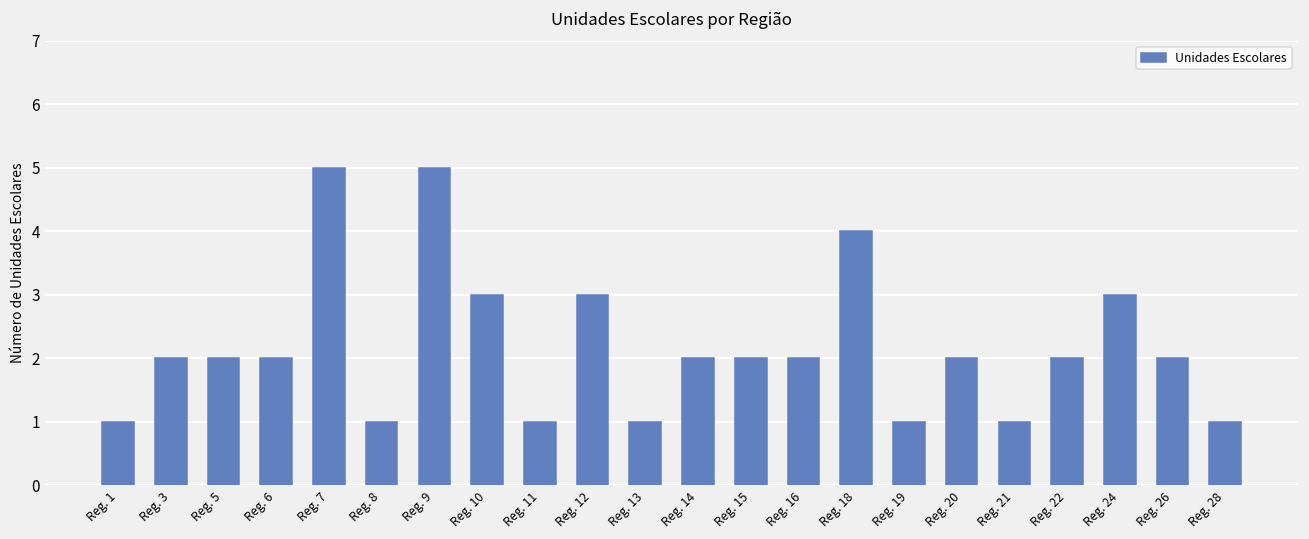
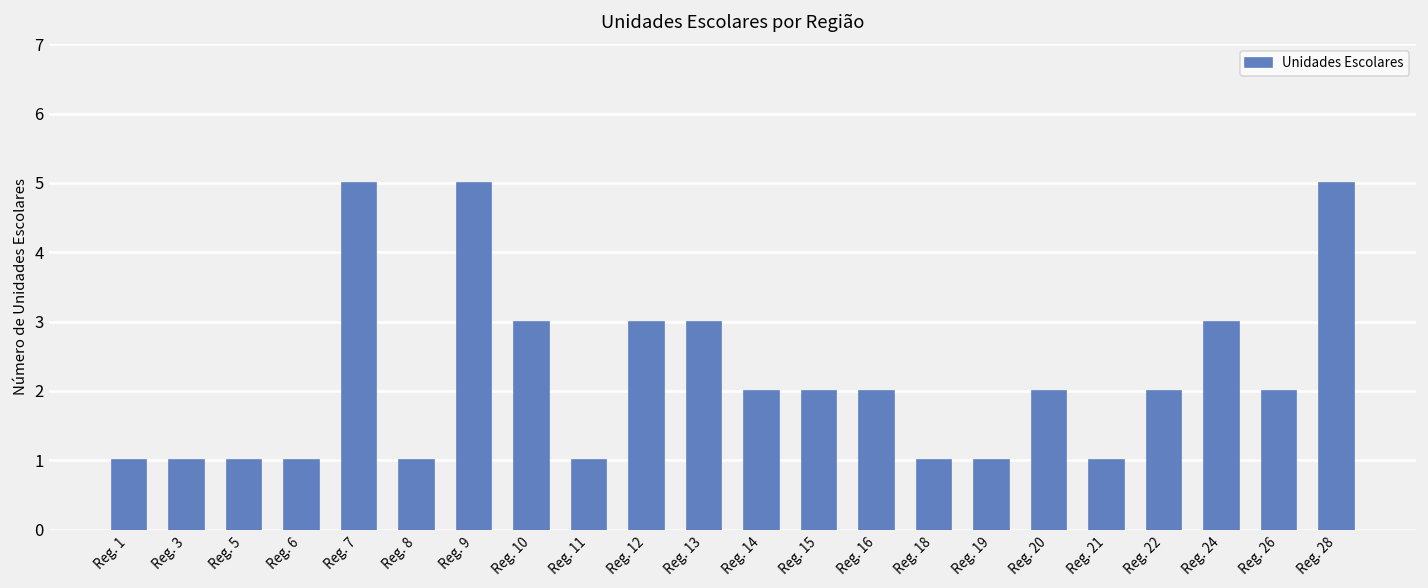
Reg. 3: 2 -> 1
Reg. 5: 2 -> 1
Reg. 6: 2 -> 1
Reg. 13: 1 -> 3
Reg. 18: 4 -> 1
Reg. 28: 1 -> 5
